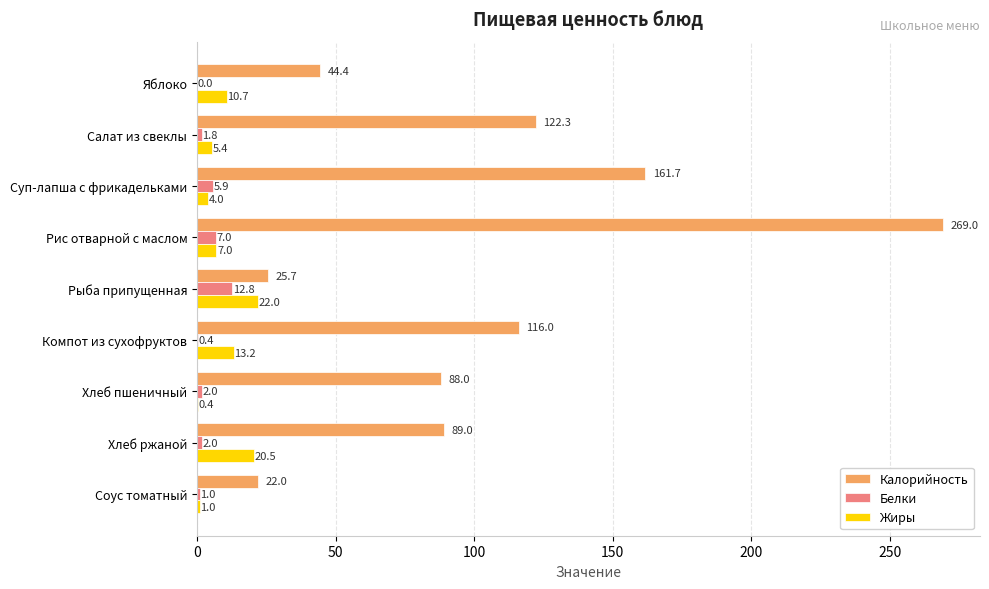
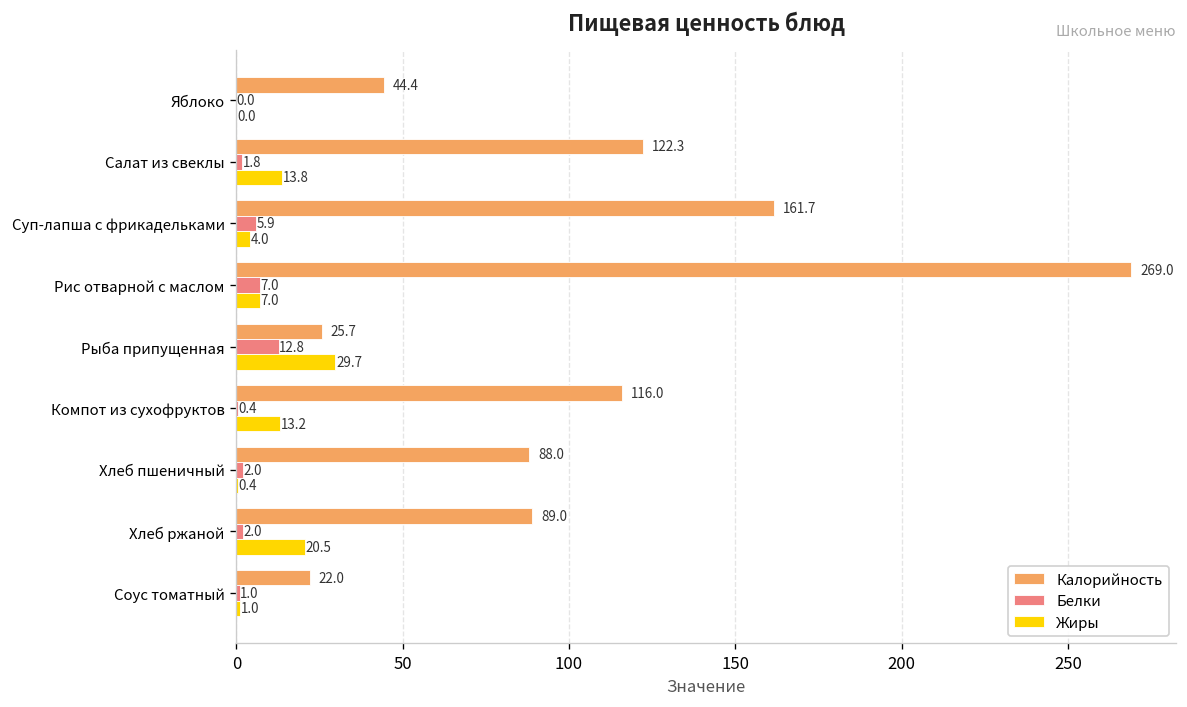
Жиры, Яблоко: 10.7 -> 0.0
Жиры, Салат из свеклы: 5.4 -> 13.8
Жиры, Рыба припущенная: 22.0 -> 29.7
